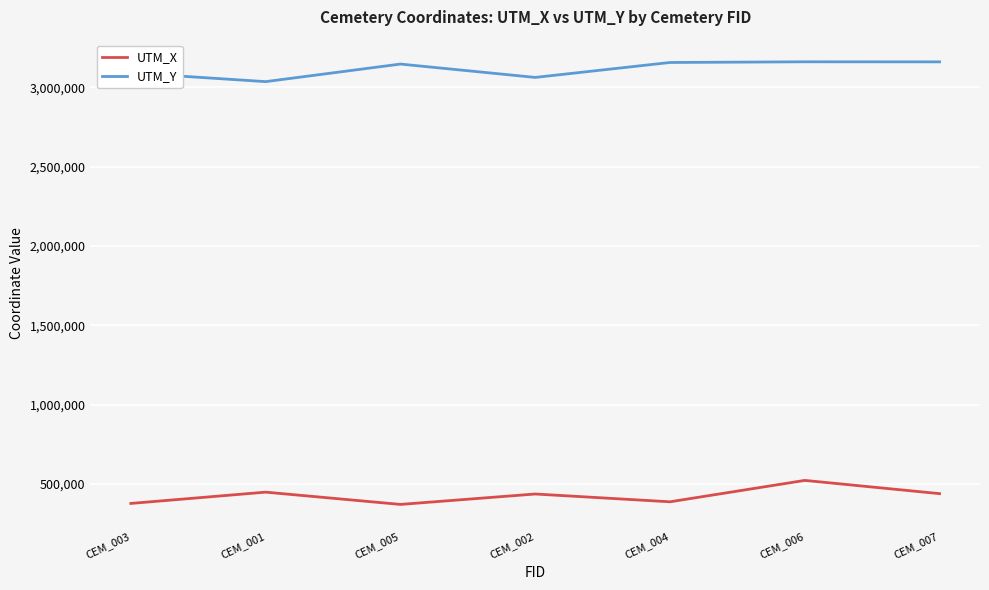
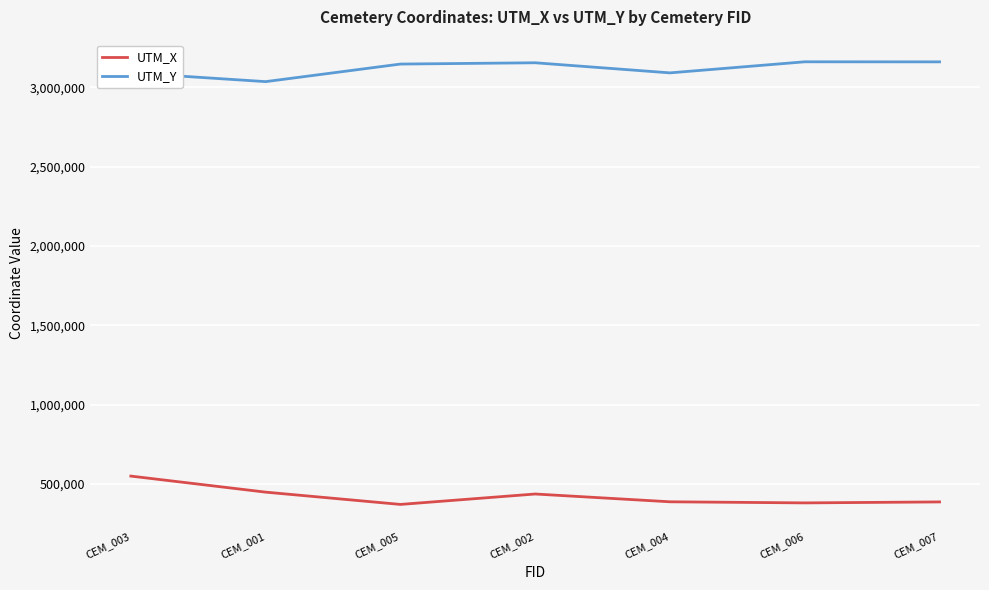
UTM_X, CEM_003: 380,000 -> 550,000
UTM_Y, CEM_002: 3,060,000 -> 3,150,000
UTM_Y, CEM_004: 3,160,000 -> 3,090,000
UTM_X, CEM_006: 520,000 -> 380,000
UTM_X, CEM_007: 440,000 -> 390,000
